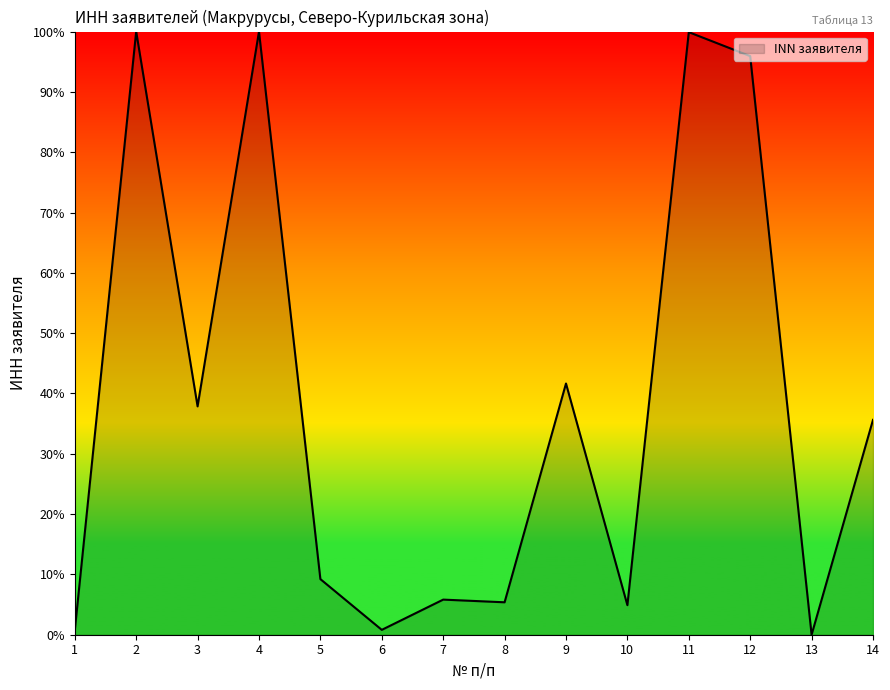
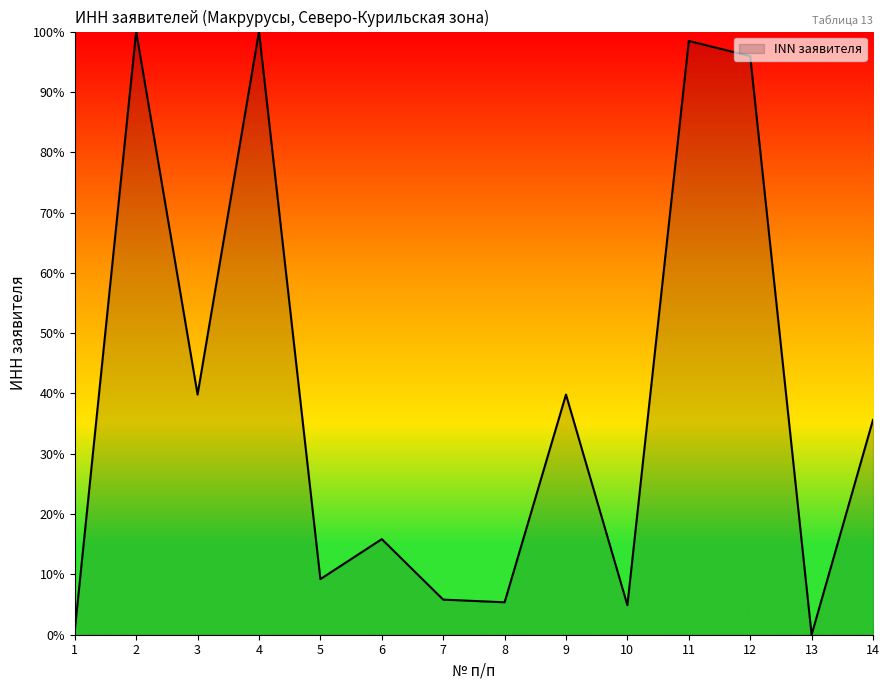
3: 38% -> 40%
6: 1% -> 16%
9: 42% -> 40%
11: 100% -> 98%
